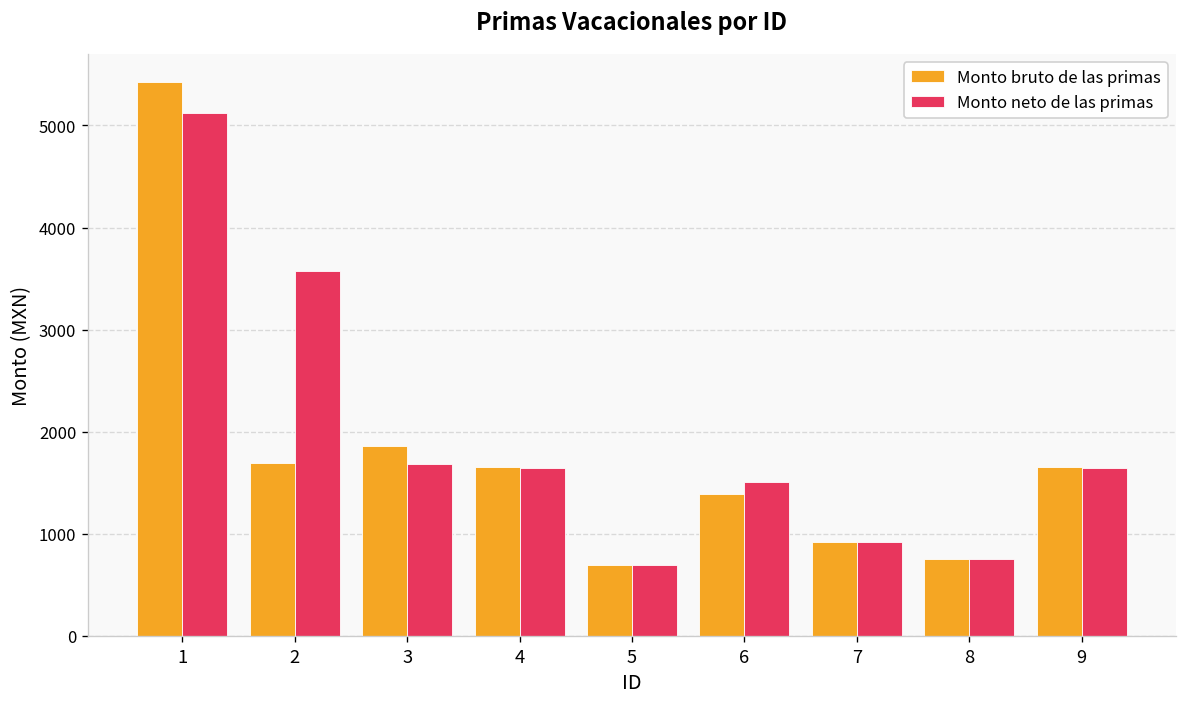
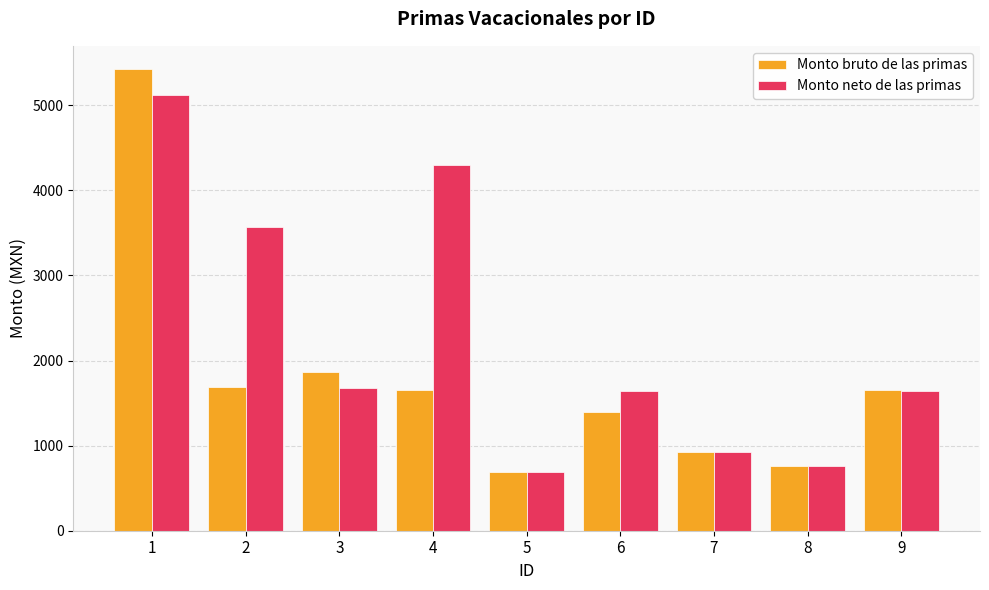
Monto neto de las primas, 4: 1600 -> 4300
Monto neto de las primas, 6: 1500 -> 1600
